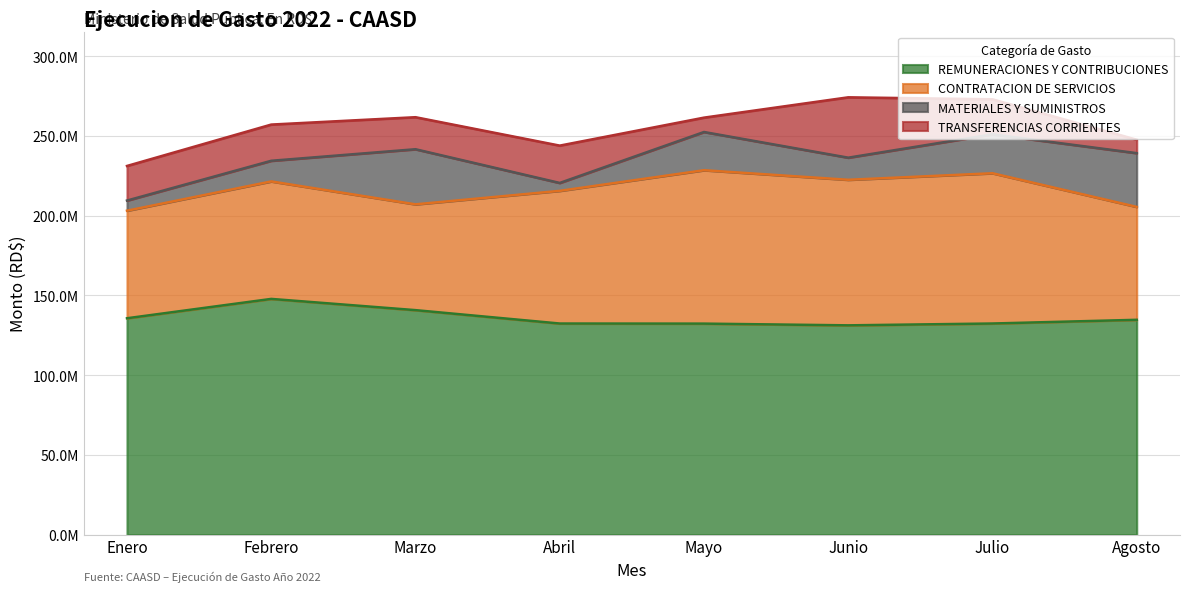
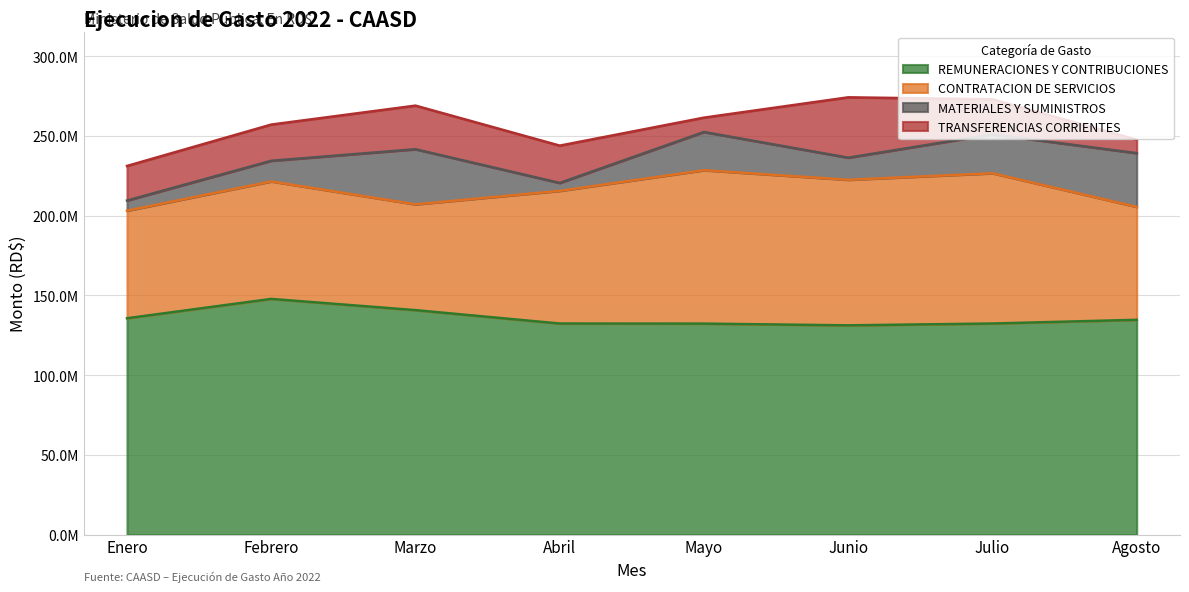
TRANSFERENCIAS CORRIENTES, Marzo: 20000000 -> 27000000
